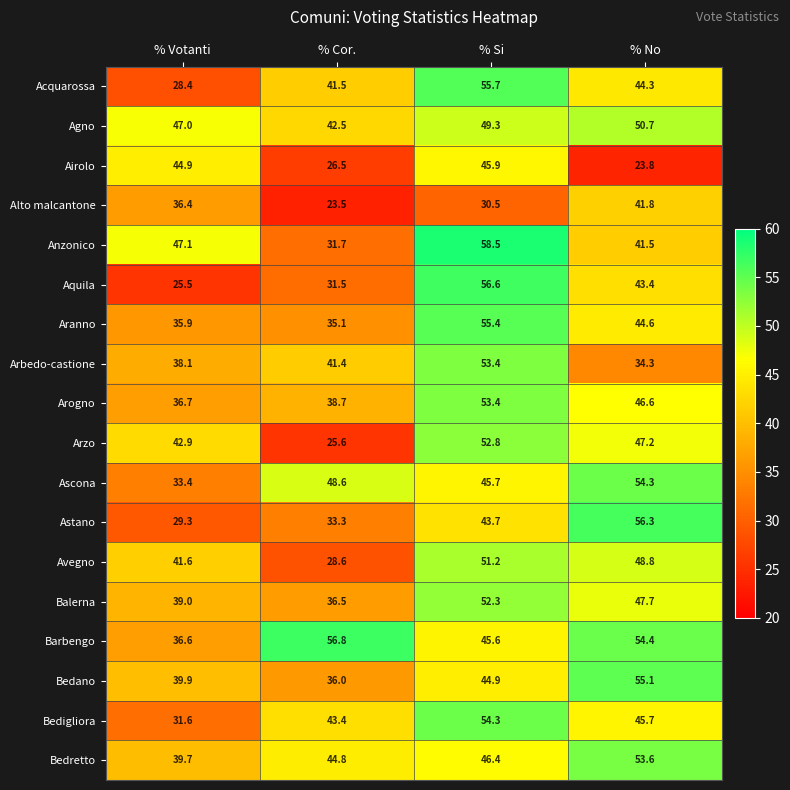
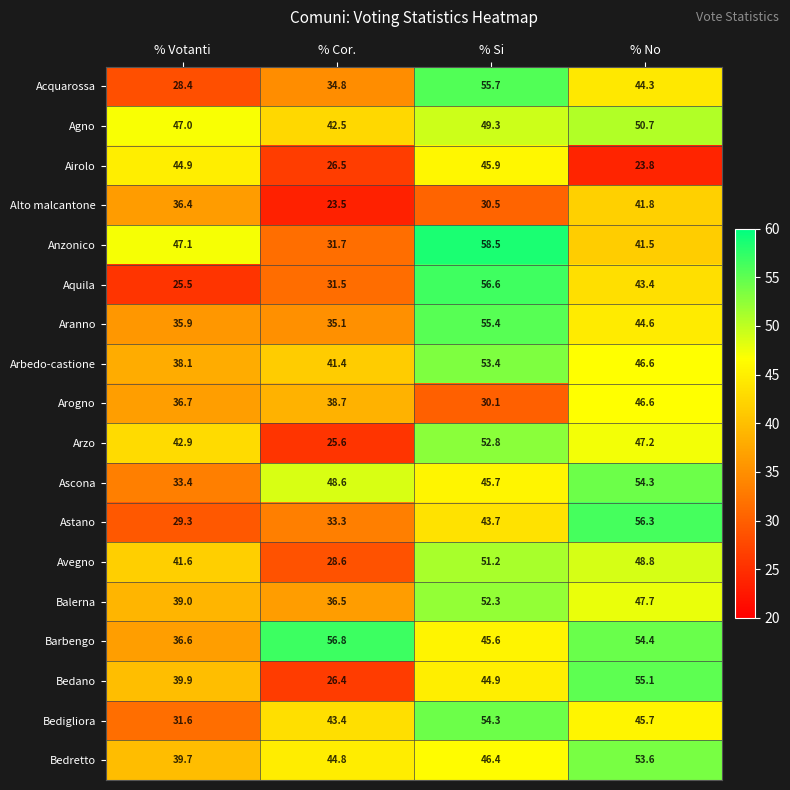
Acquarossa, % Cor.: 41.5 -> 34.8
Arbedo-castione, % No: 34.3 -> 46.6
Arogno, % Si: 53.4 -> 30.1
Bedano, % Cor.: 36.0 -> 26.4
